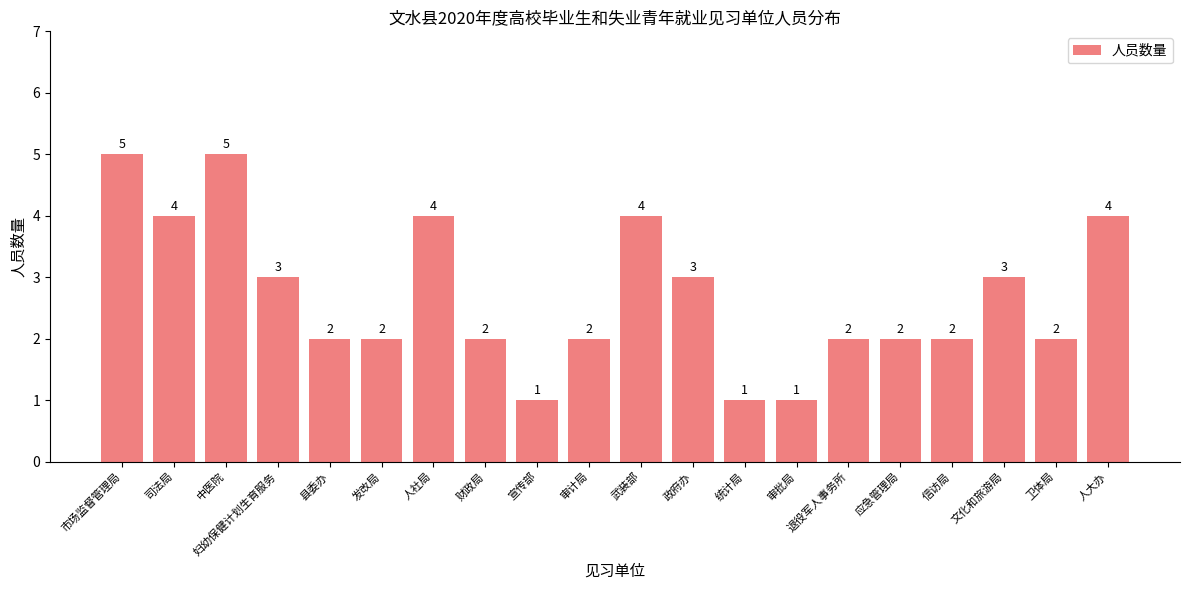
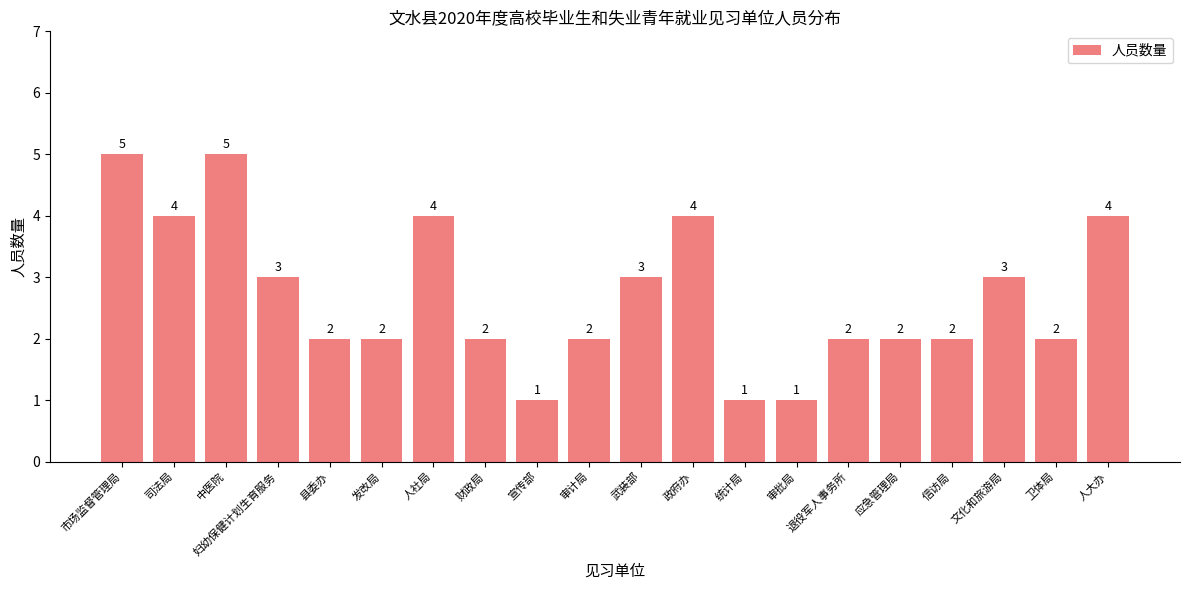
武装部: 4 -> 3
政府办: 3 -> 4
